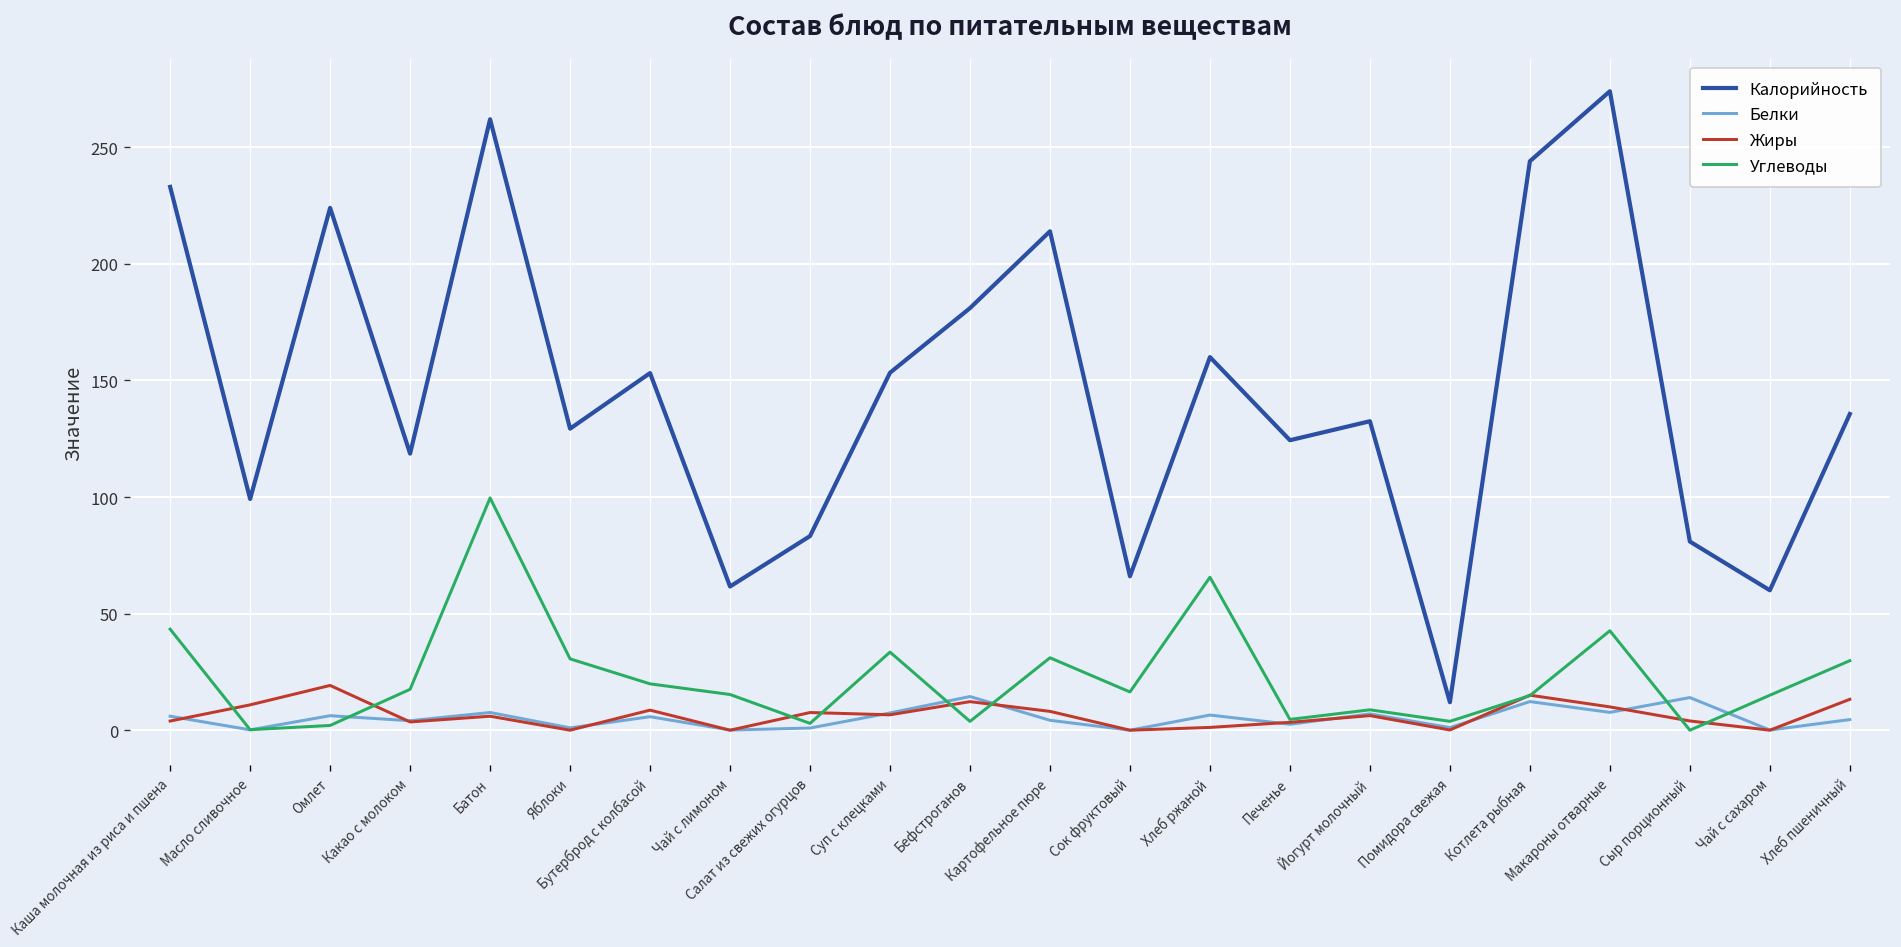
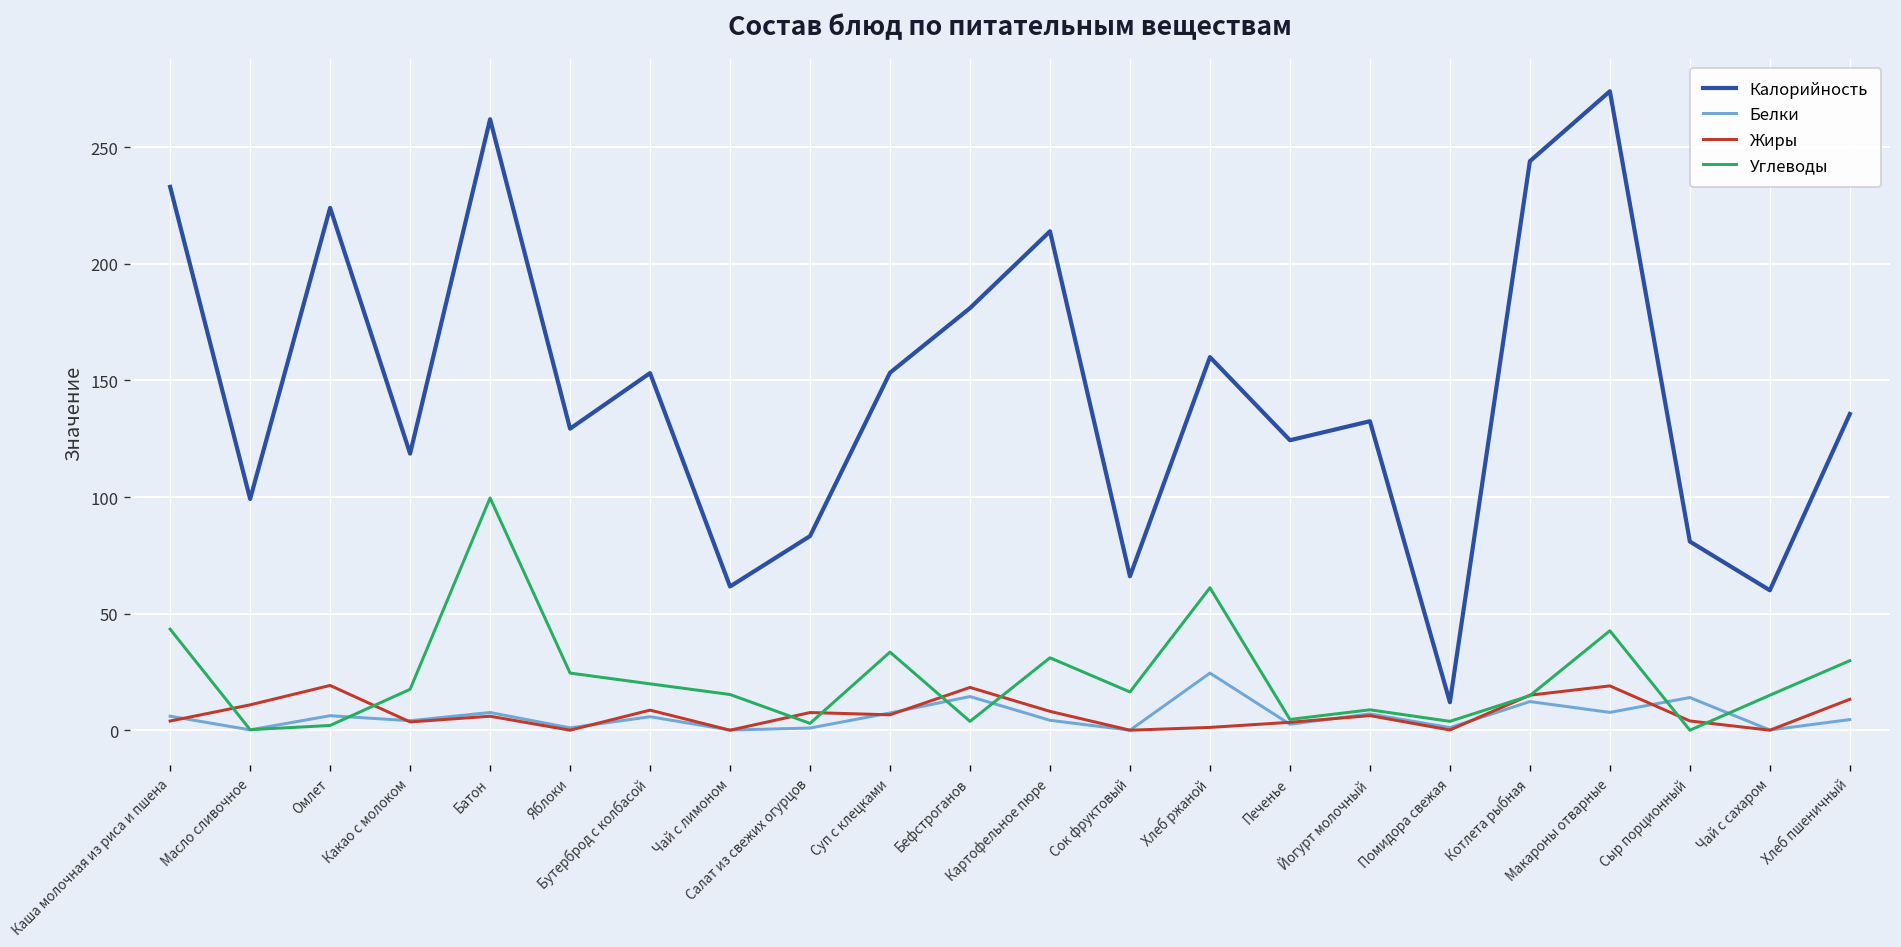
Углеводы, Яблоки: 31 -> 25
Жиры, Бефстроганов: 12 -> 18
Белки, Хлеб ржаной: 7 -> 25
Углеводы, Хлеб ржаной: 66 -> 61
Жиры, Макароны отварные: 10 -> 19
